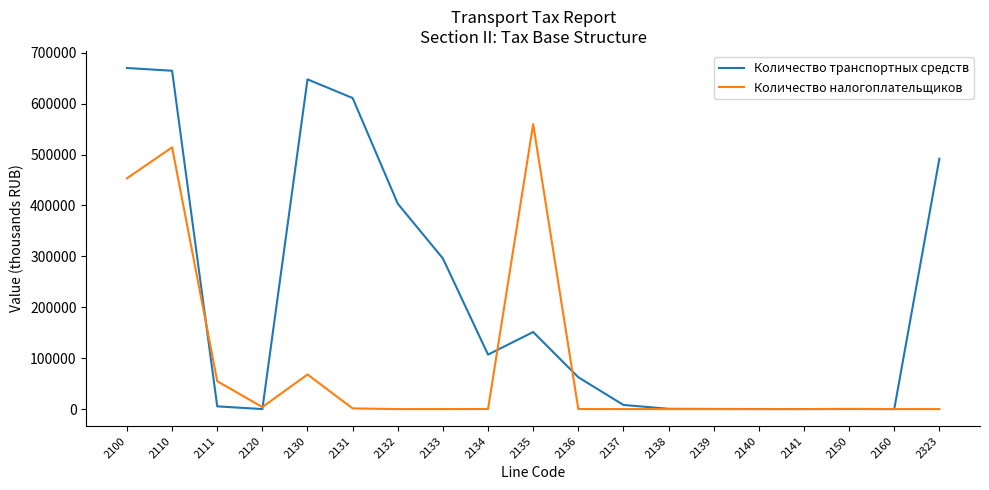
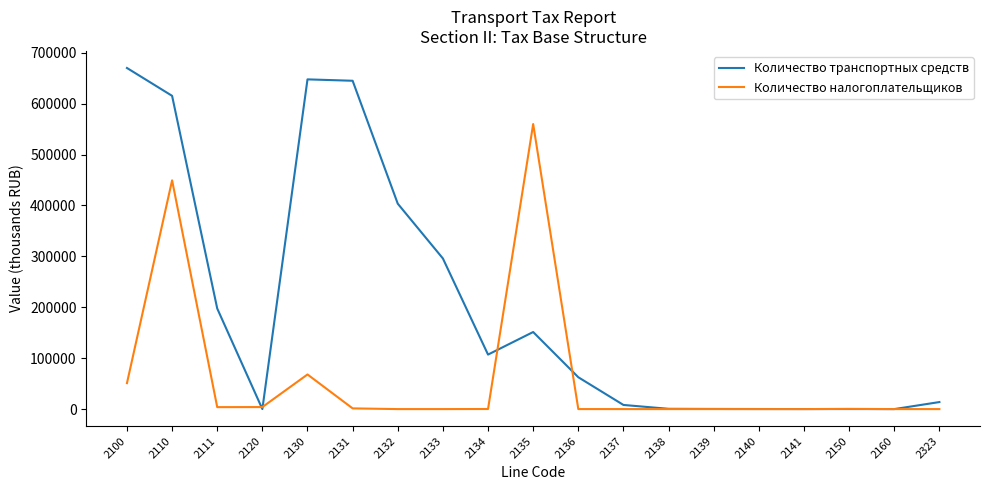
Количество налогоплательщиков, 2100: 450000 -> 50000
Количество транспортных средств, 2110: 660000 -> 620000
Количество налогоплательщиков, 2110: 510000 -> 450000
Количество транспортных средств, 2111: 10000 -> 200000
Количество налогоплательщиков, 2111: 50000 -> 0
Количество транспортных средств, 2131: 610000 -> 640000
Количество транспортных средств, 2323: 490000 -> 10000
